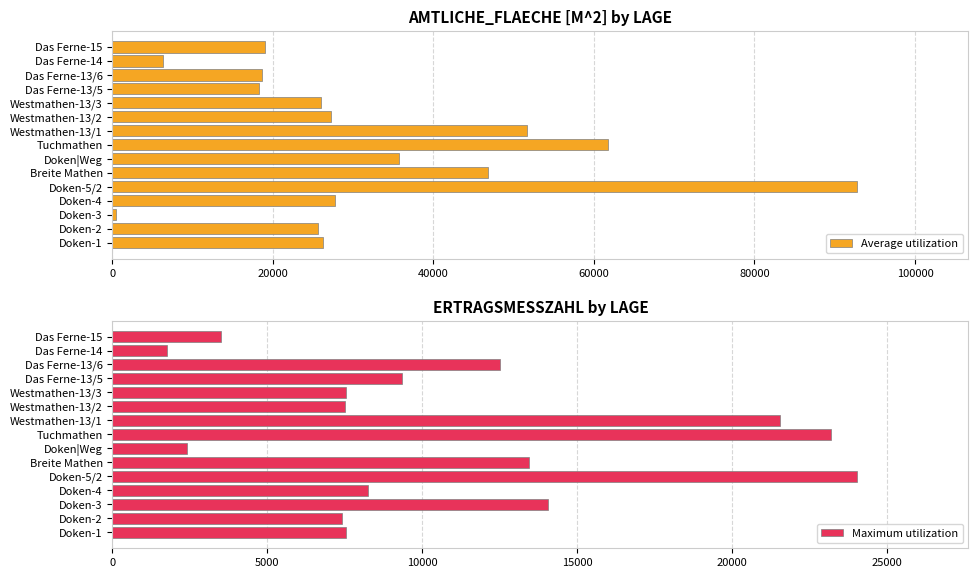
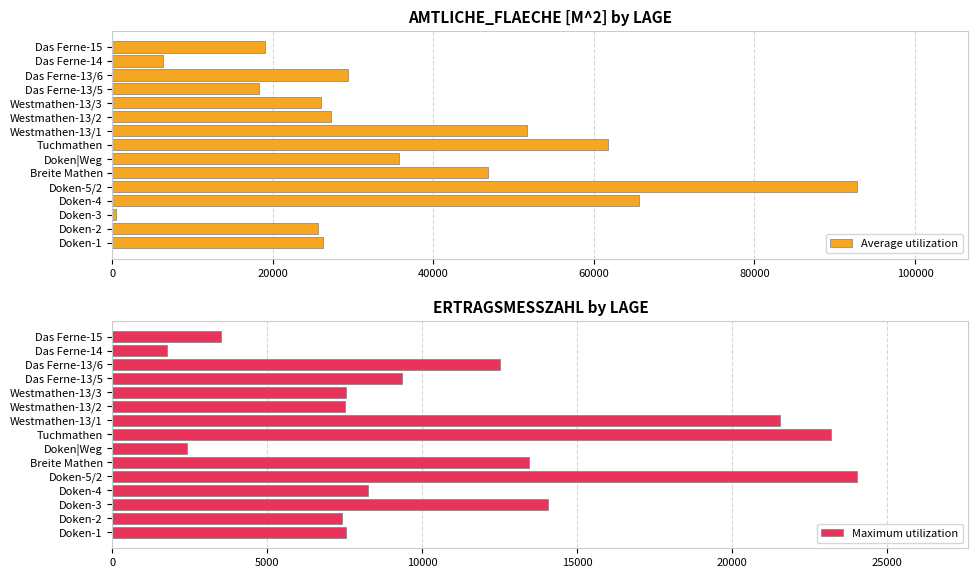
AMTLICHE_FLAECHE [M^2] by LAGE, Das Ferne-13/6: 19000 -> 29000
AMTLICHE_FLAECHE [M^2] by LAGE, Doken-4: 28000 -> 66000
